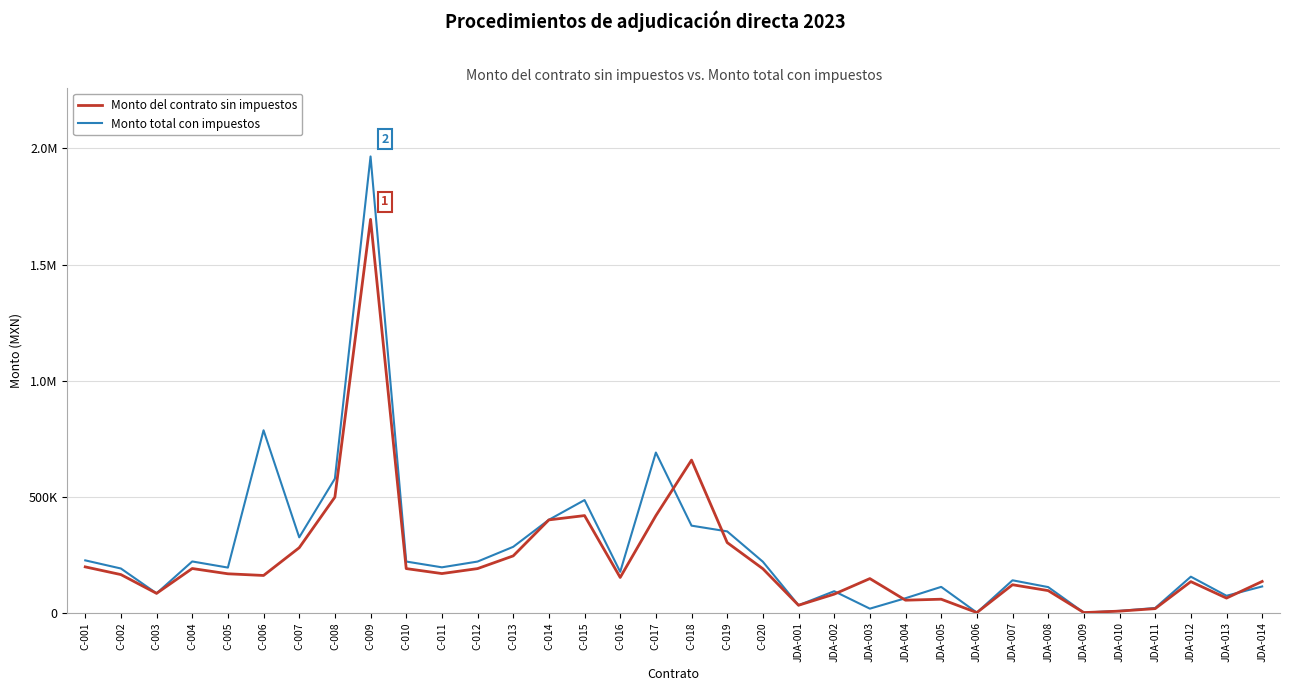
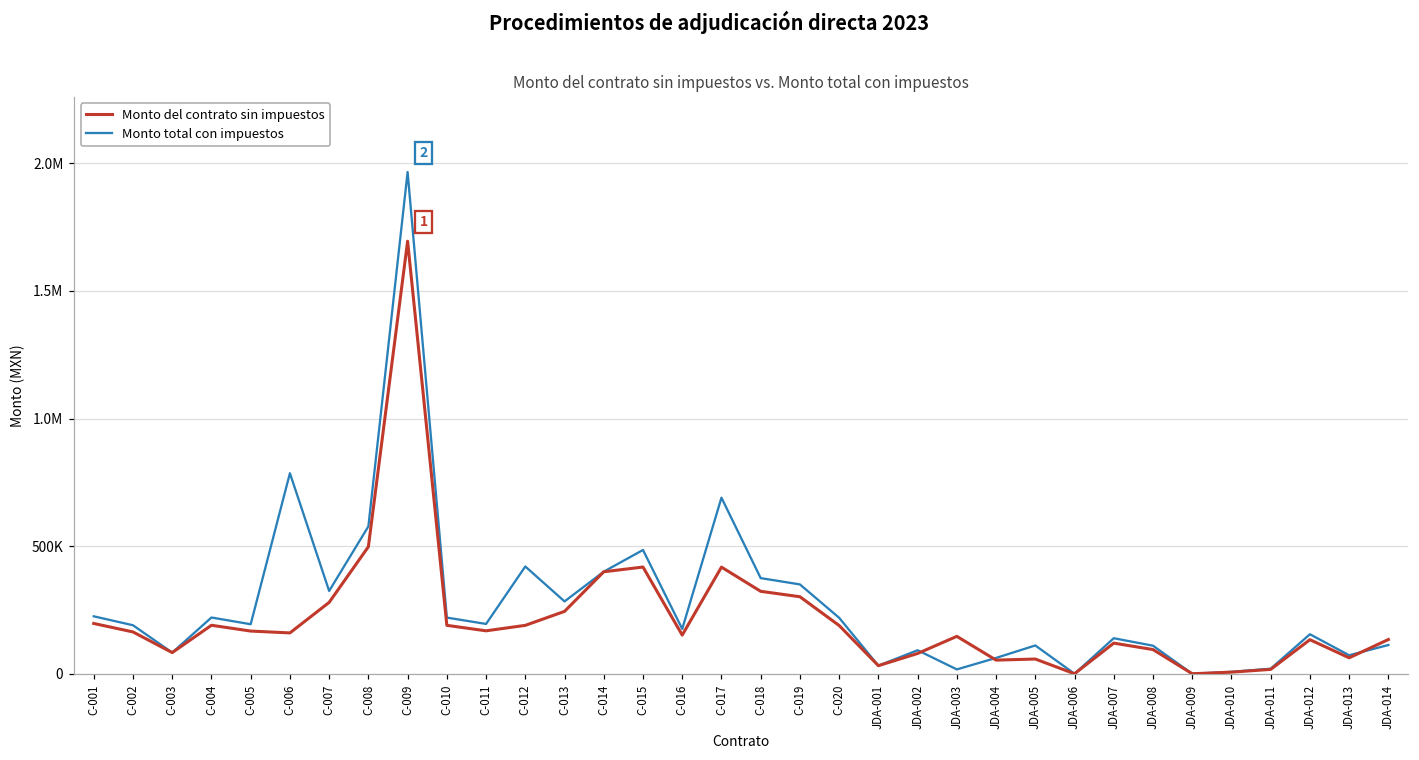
Monto total con impuestos, C-012: 220000 -> 420000
Monto del contrato sin impuestos, C-018: 660000 -> 320000
